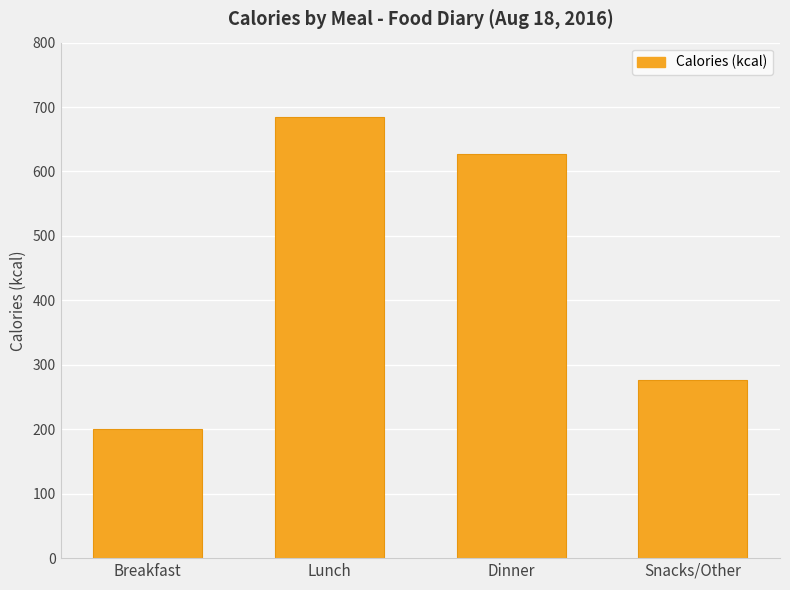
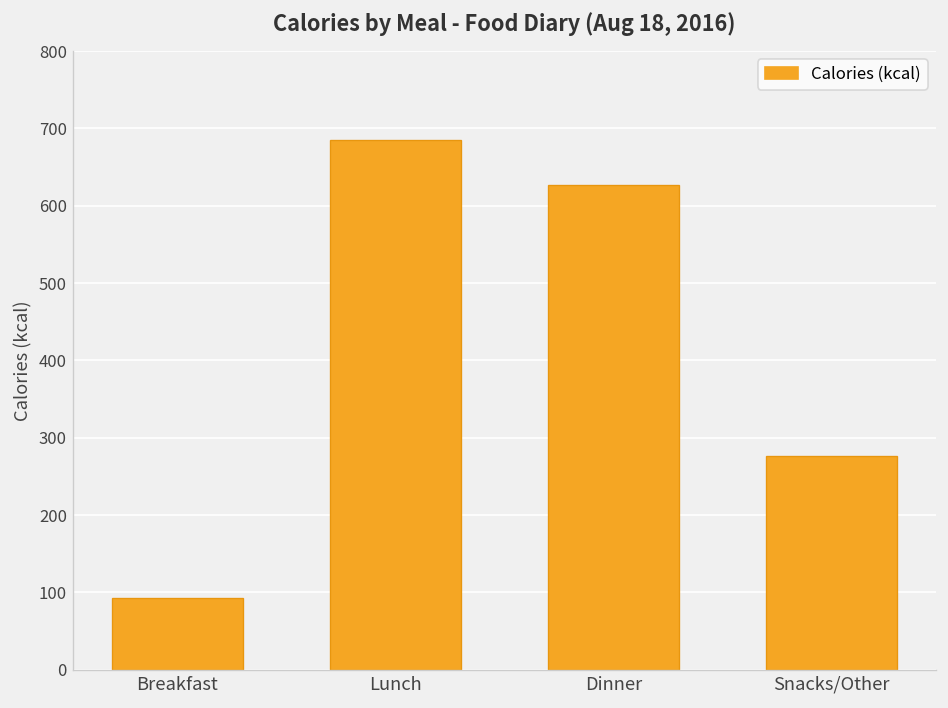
Breakfast: 200 -> 90
